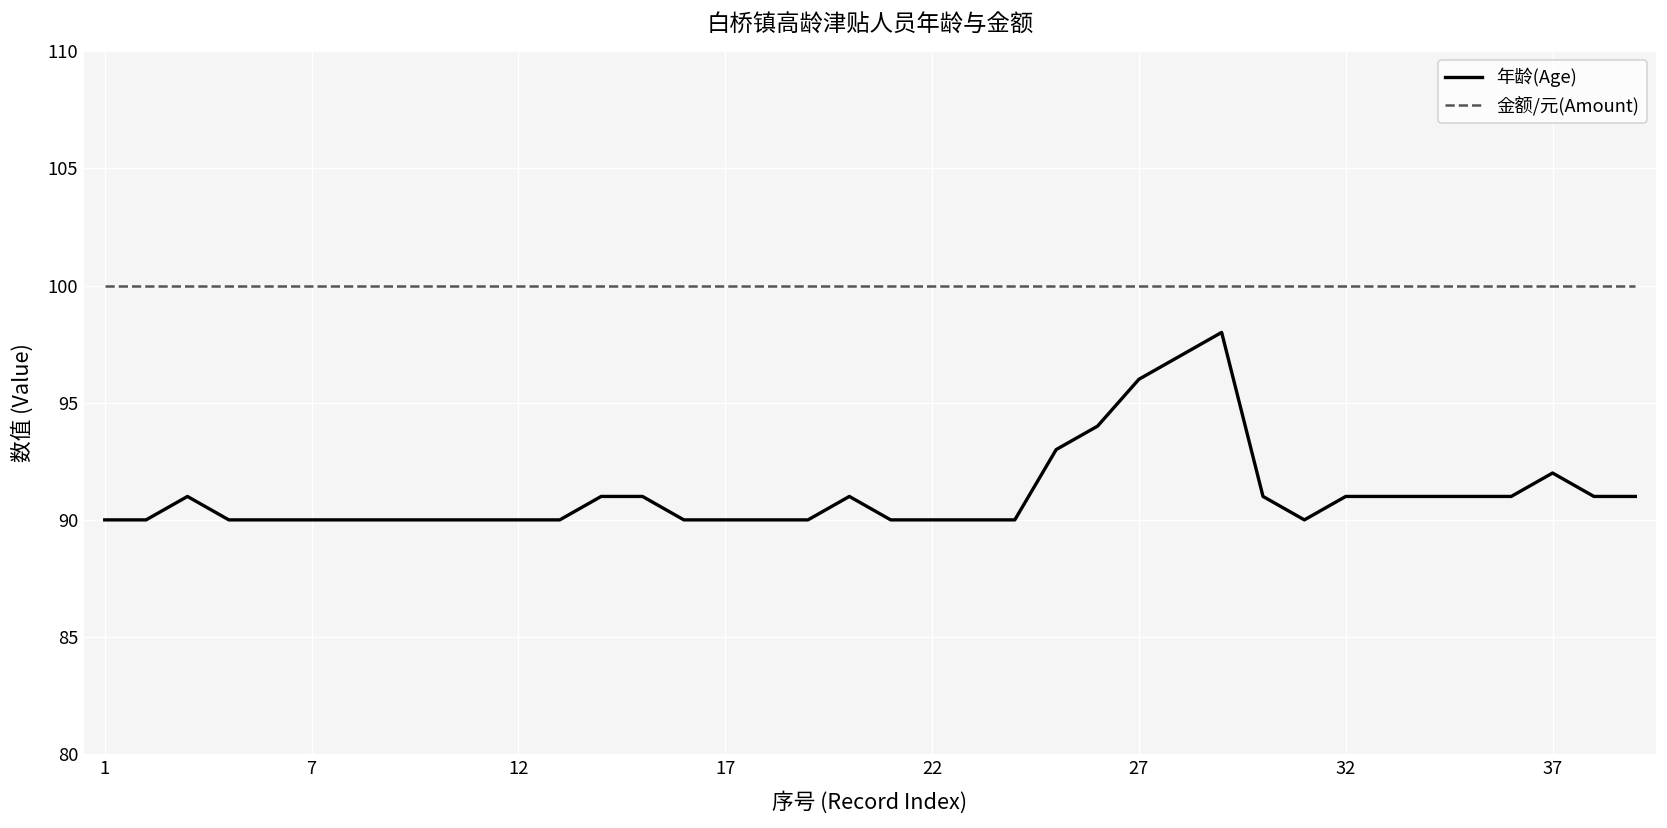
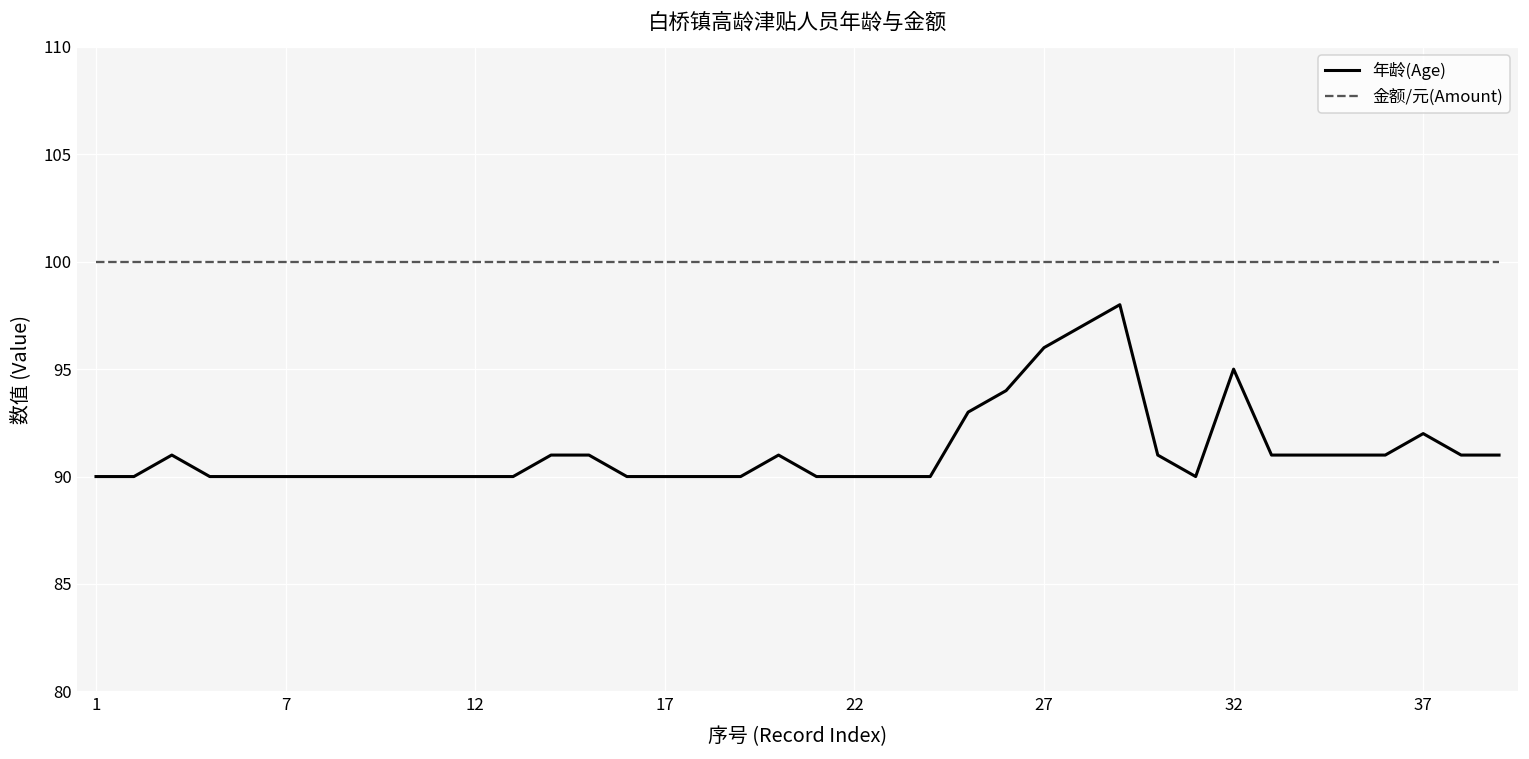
年龄(Age), 32: 91 -> 95
